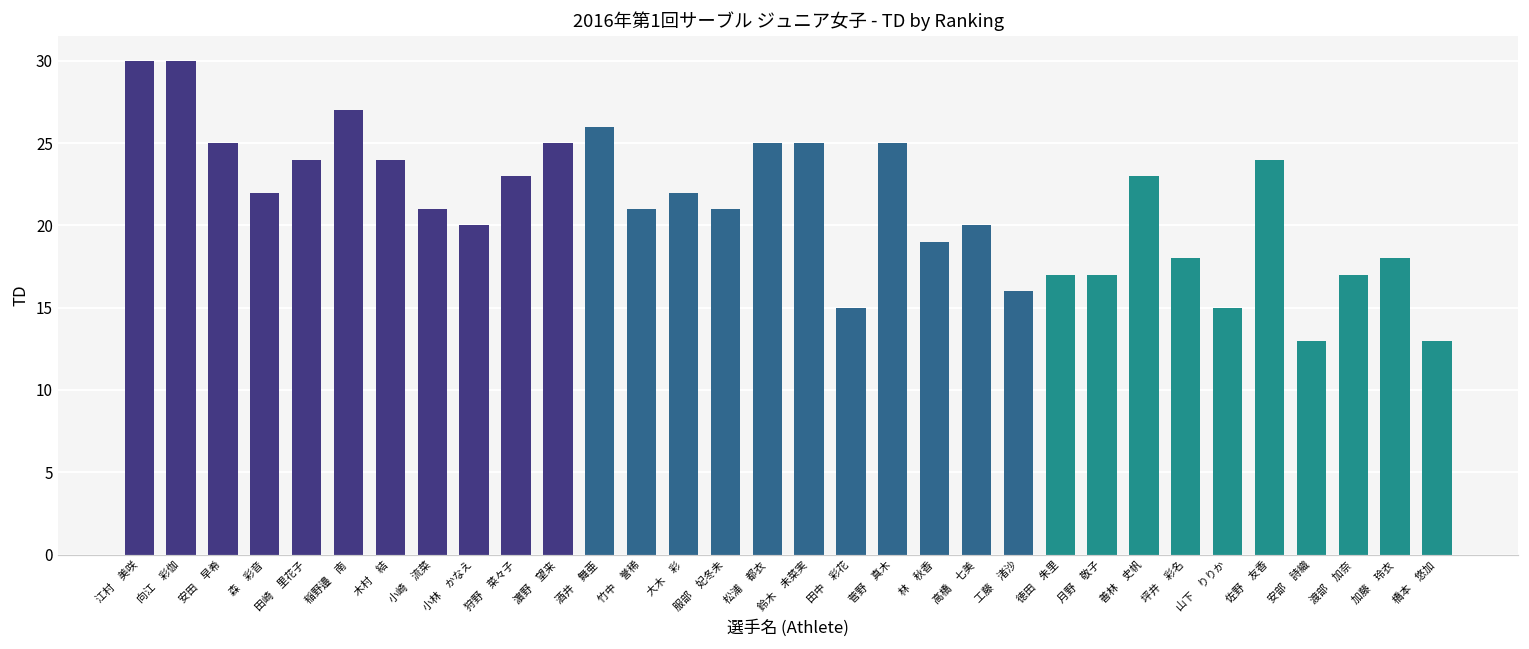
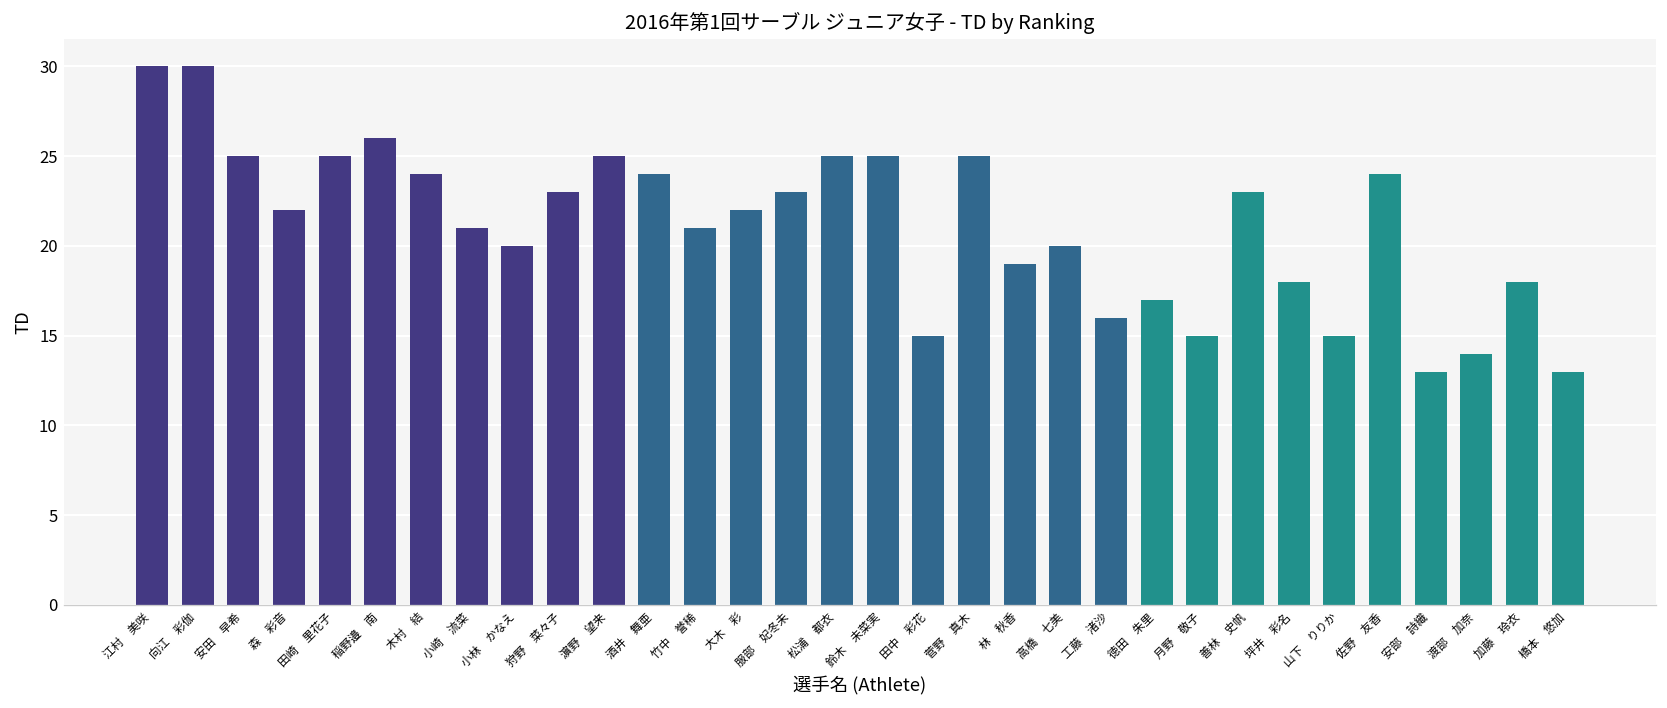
田崎 里花子: 24 -> 25
稲野邉 南: 27 -> 26
酒井 舞亜: 26 -> 24
服部 妃冬未: 21 -> 23
月野 敬子: 17 -> 15
渡部 加奈: 17 -> 14
